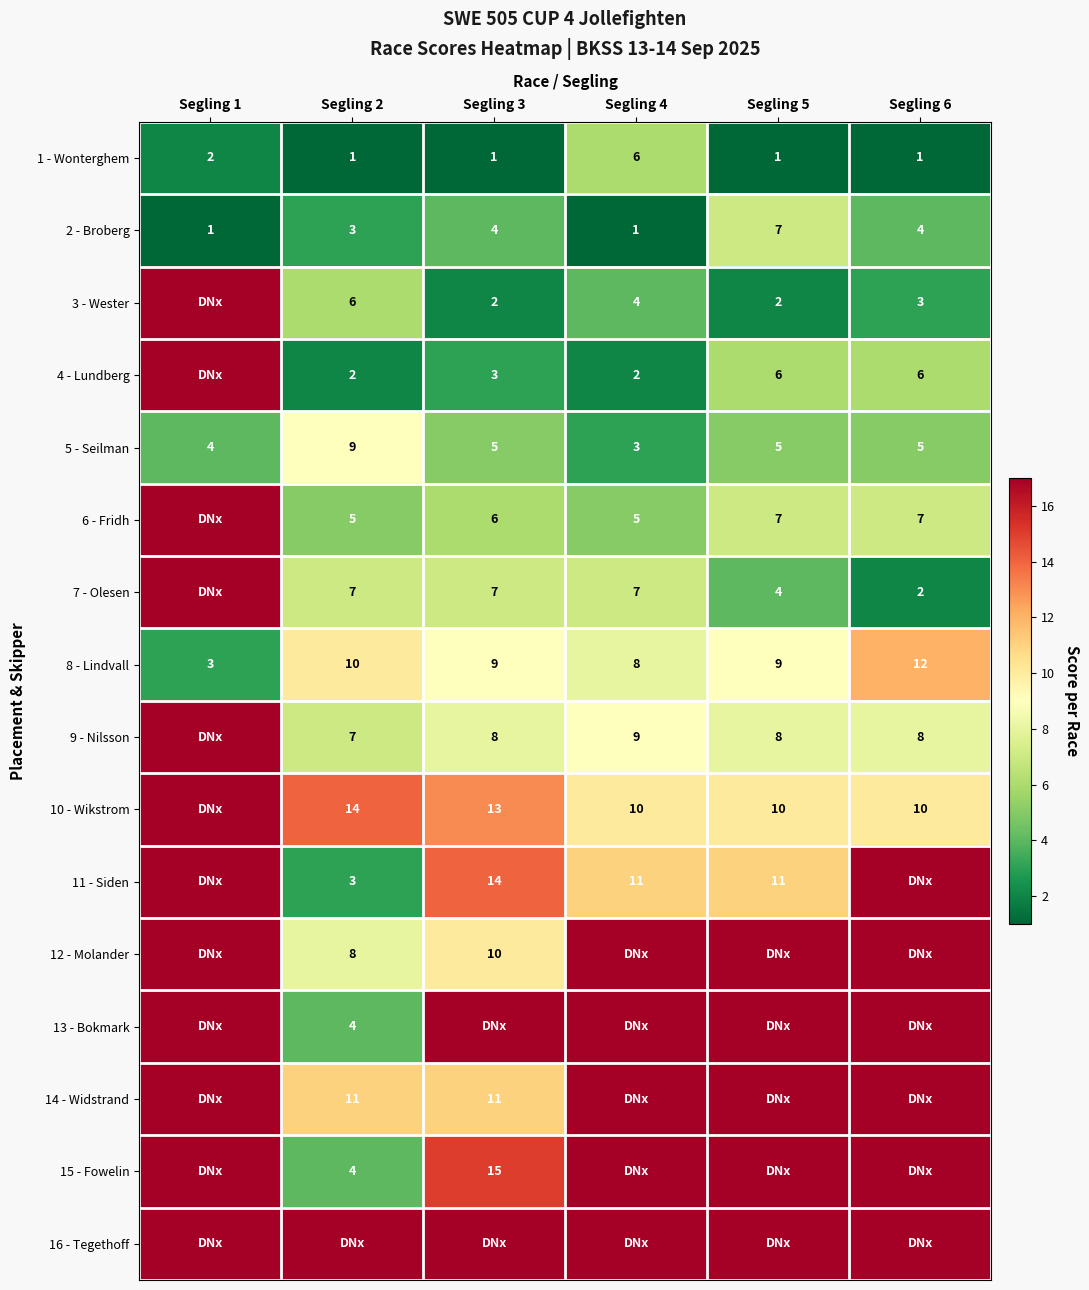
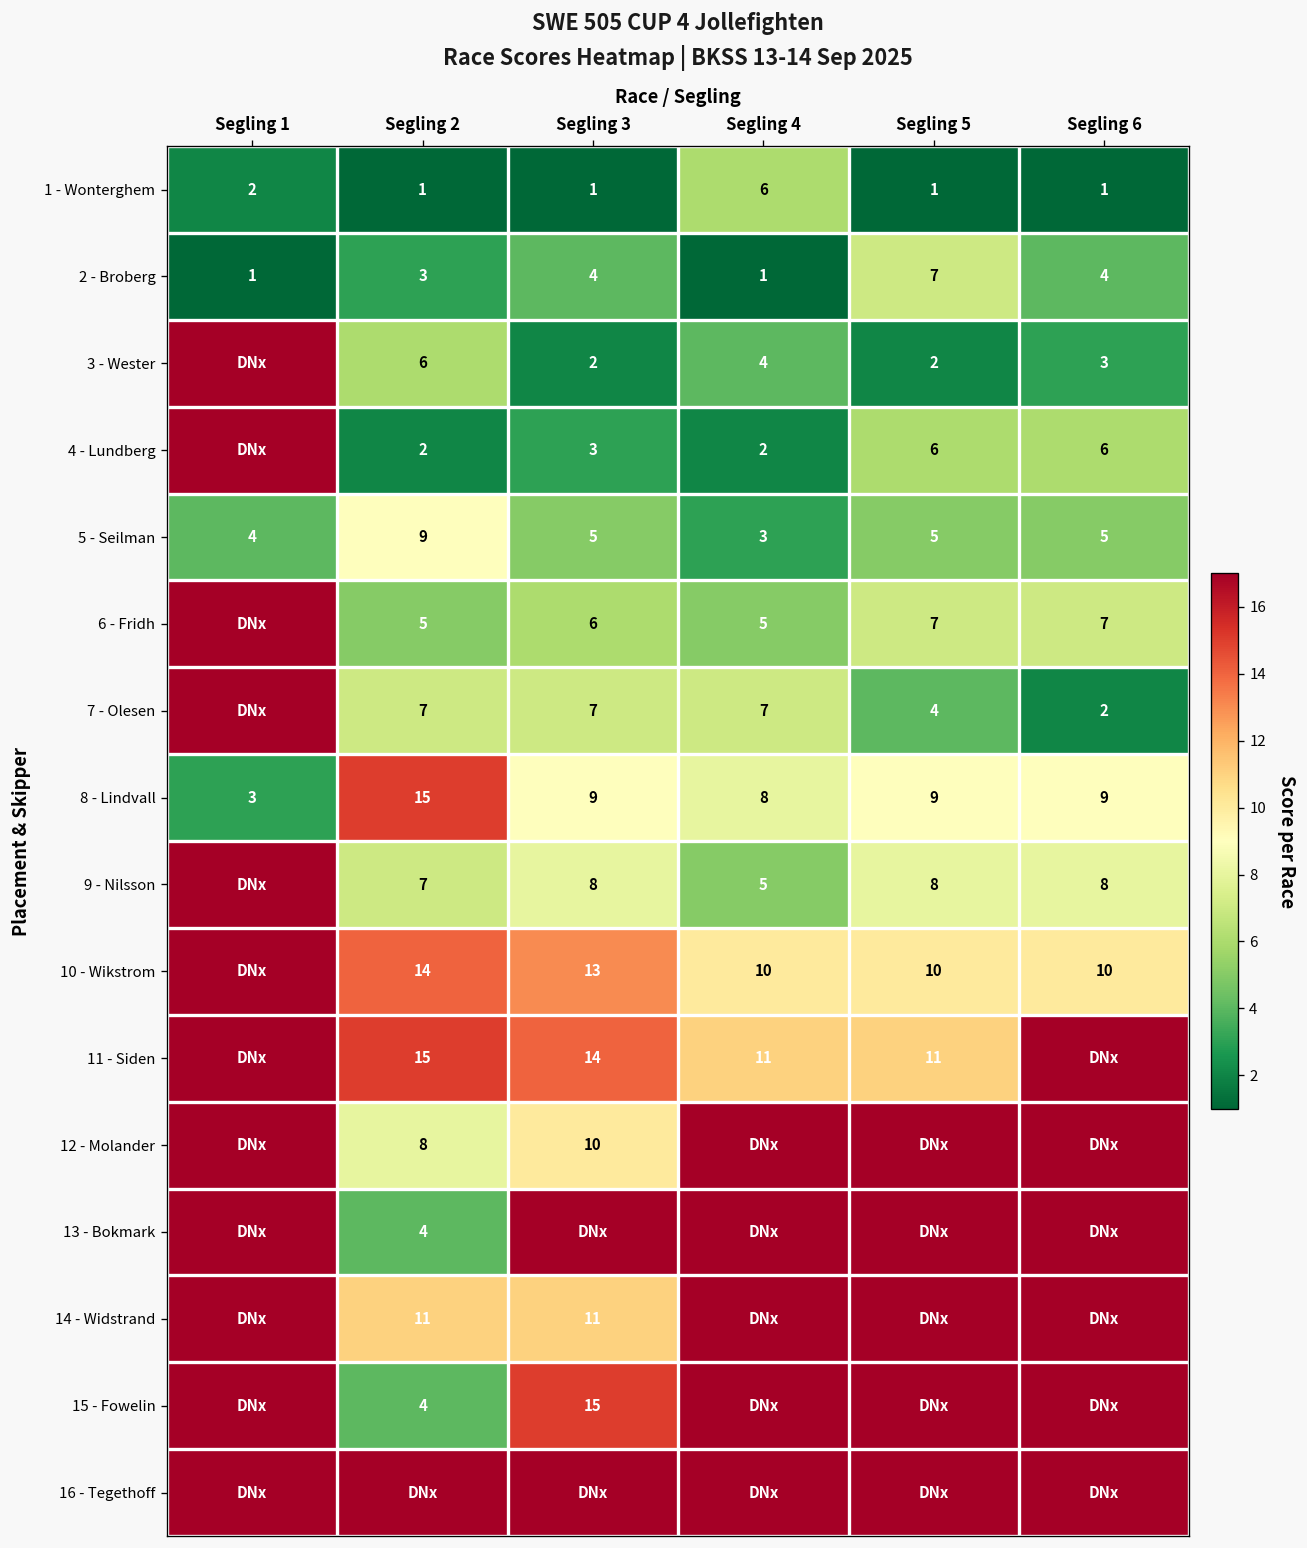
8 - Lindvall, Segling 2: 10 -> 15
8 - Lindvall, Segling 6: 12 -> 9
9 - Nilsson, Segling 4: 9 -> 5
11 - Siden, Segling 2: 3 -> 15
